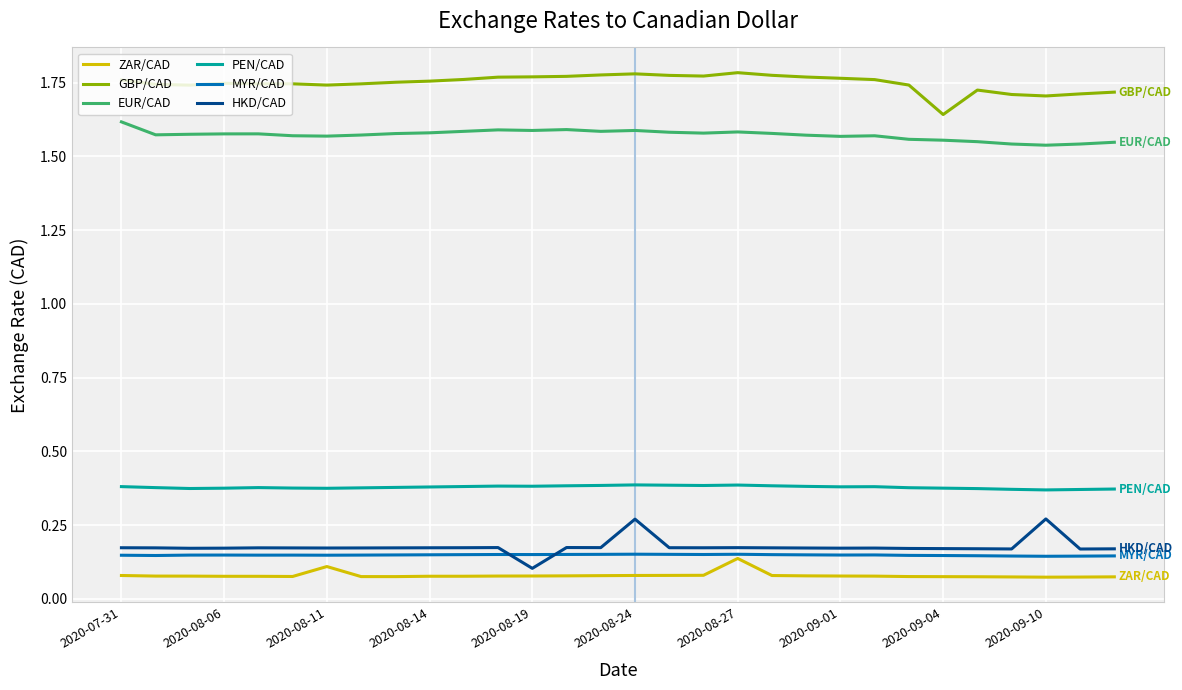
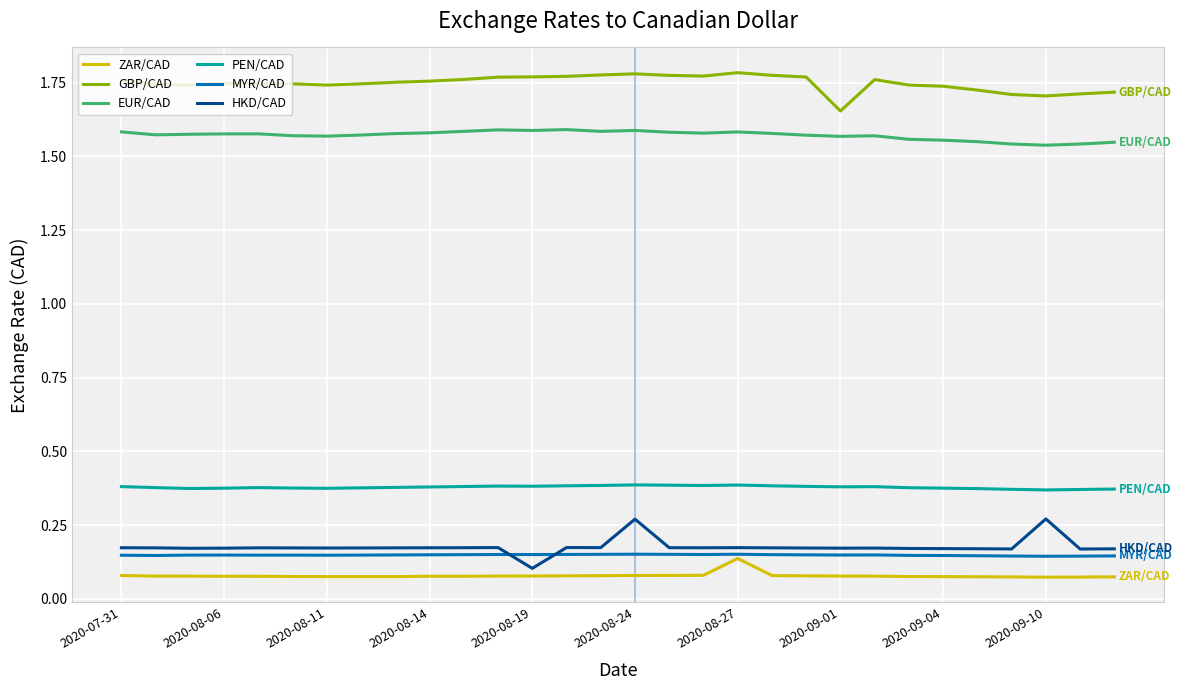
EUR/CAD, 2020-07-31: 1.62 -> 1.58
ZAR/CAD, 2020-08-11: 0.11 -> 0.08
GBP/CAD, 2020-09-01: 1.77 -> 1.65
GBP/CAD, 2020-09-04: 1.64 -> 1.74
